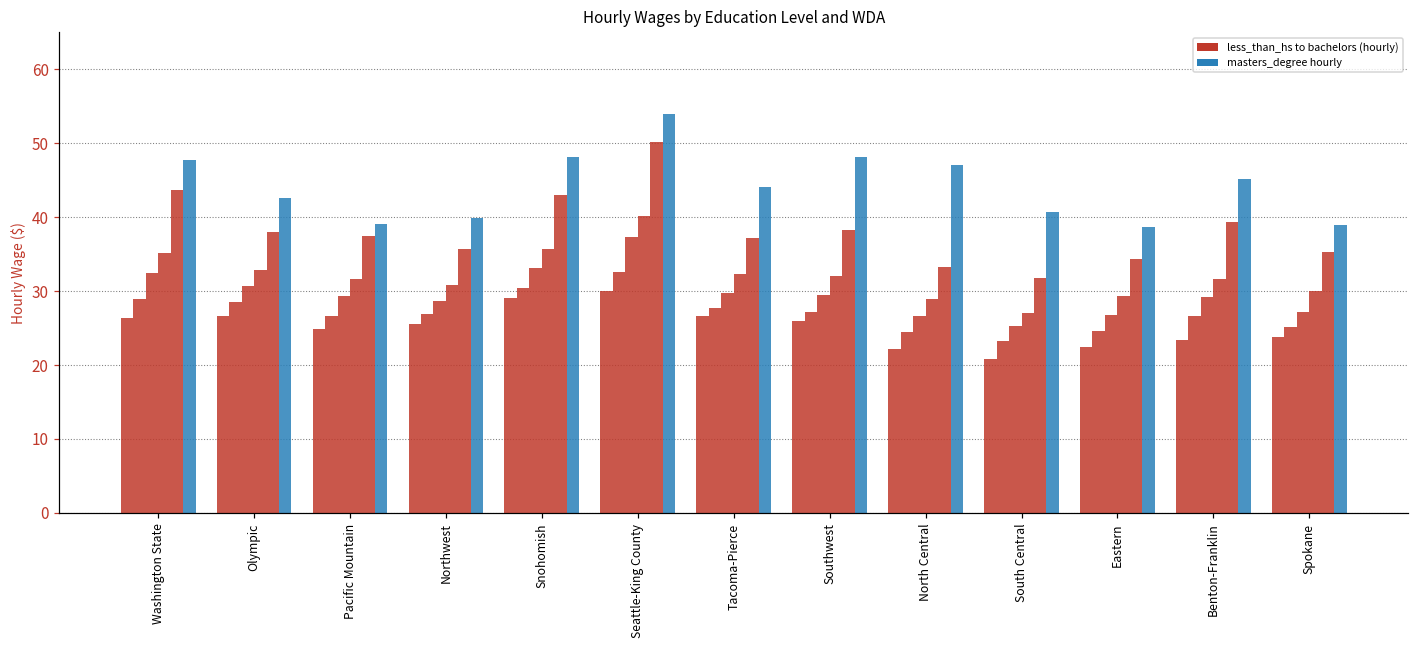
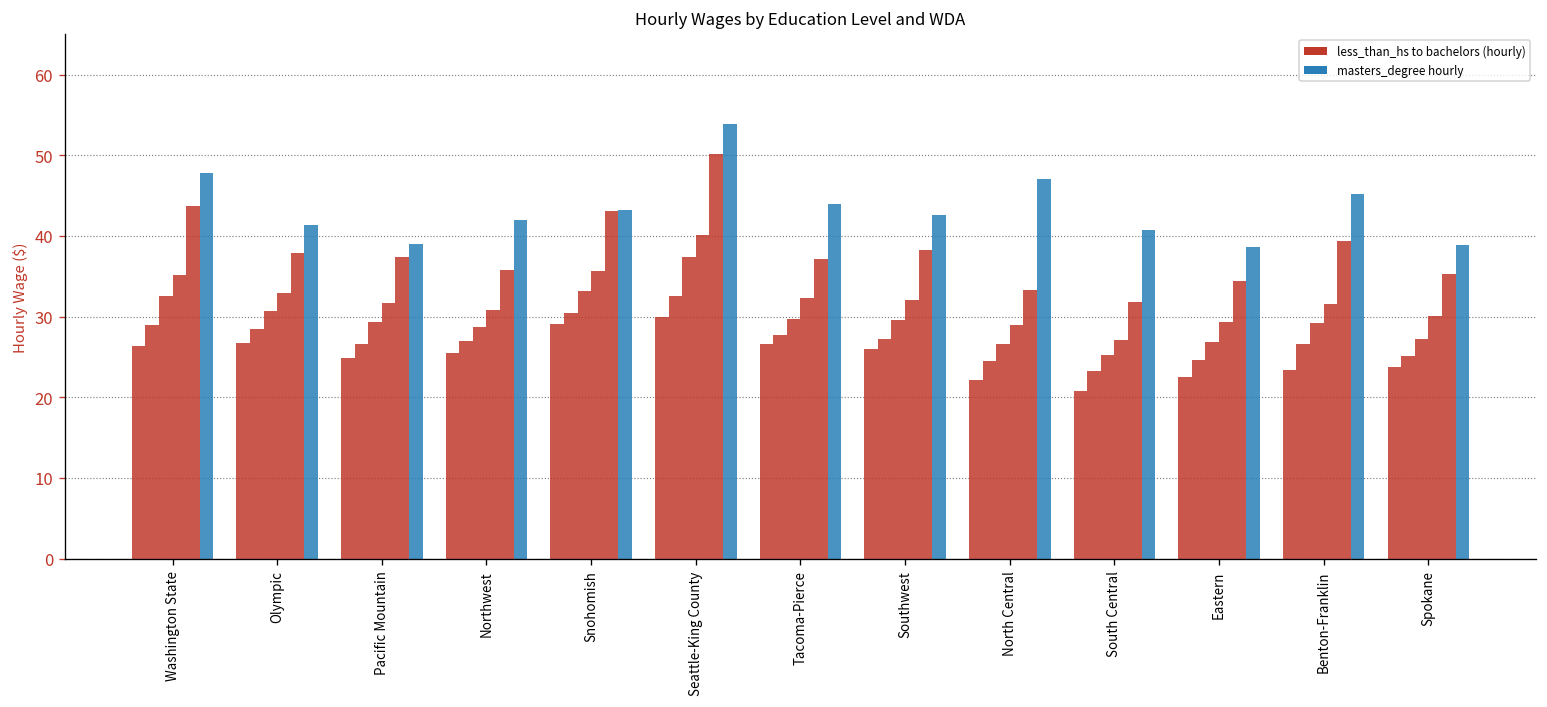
masters_degree hourly, Olympic: 43 -> 41
masters_degree hourly, Northwest: 40 -> 42
masters_degree hourly, Snohomish: 48 -> 43
masters_degree hourly, Southwest: 48 -> 43
